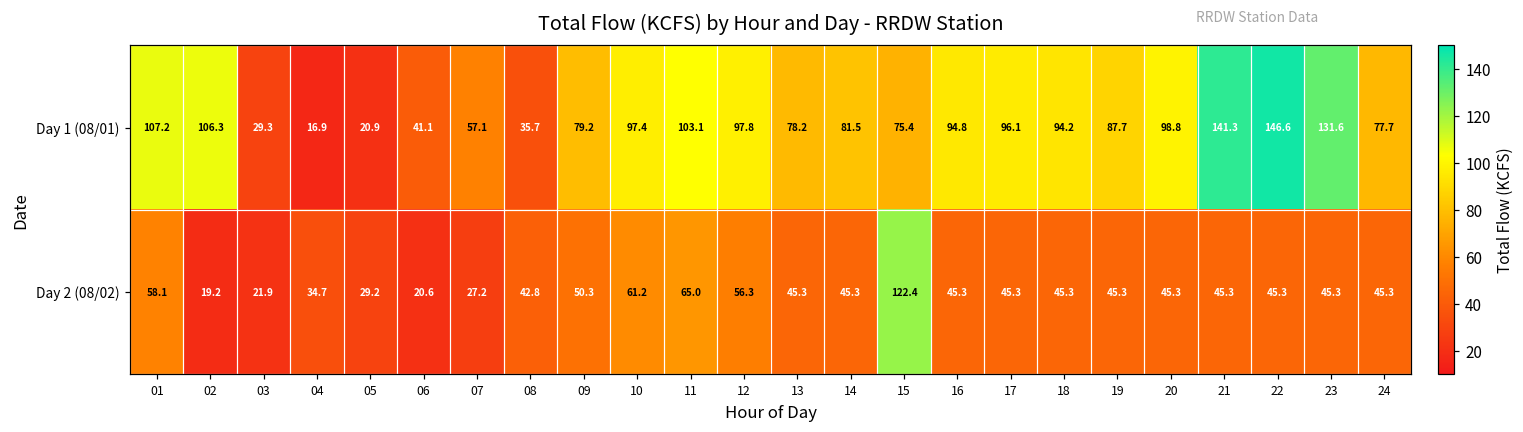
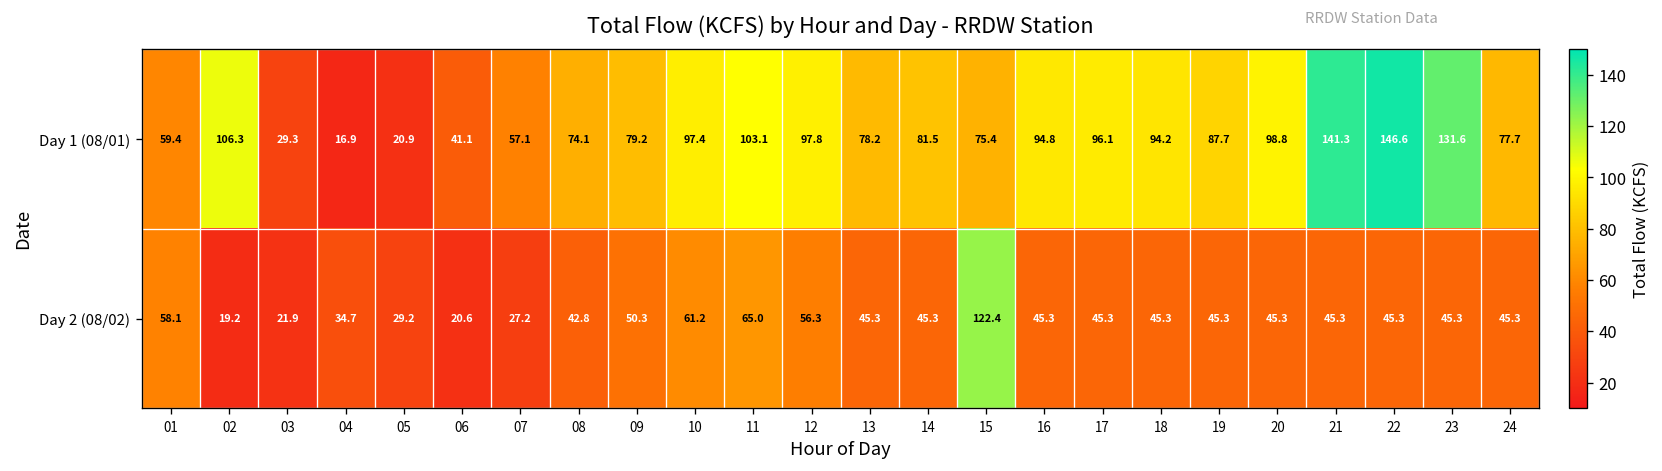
Day 1 (08/01), 01: 107.2 -> 59.4
Day 1 (08/01), 08: 35.7 -> 74.1
